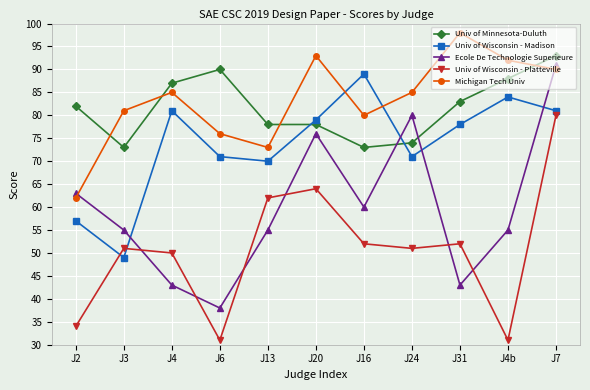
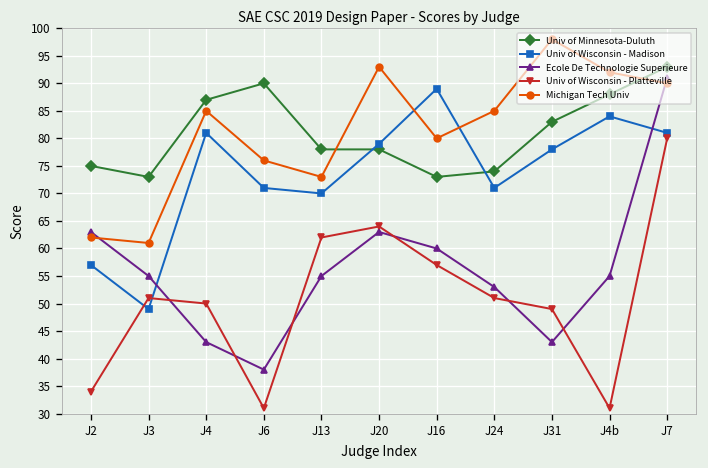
Univ of Minnesota-Duluth, J2: 82 -> 75
Michigan Tech Univ, J3: 81 -> 61
Ecole De Technologie Superieure, J20: 76 -> 63
Univ of Wisconsin - Platteville, J16: 52 -> 57
Ecole De Technologie Superieure, J24: 80 -> 53
Univ of Wisconsin - Platteville, J31: 52 -> 49
